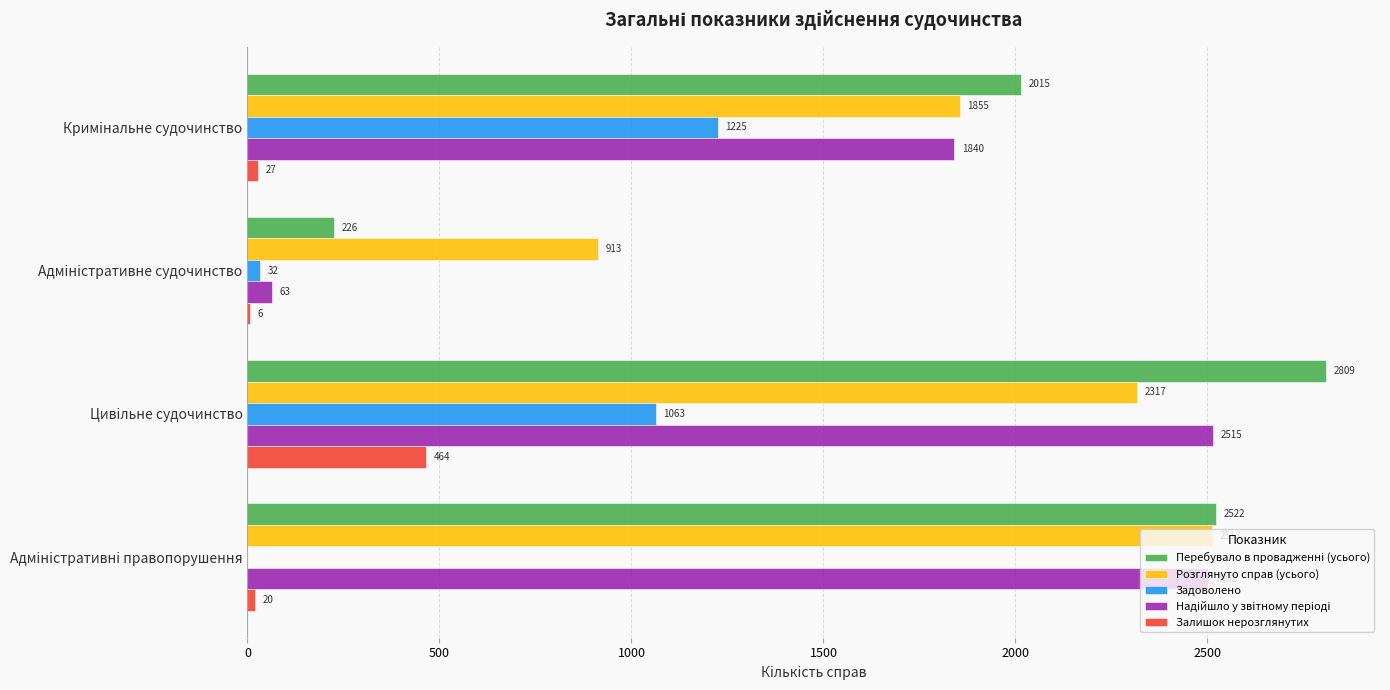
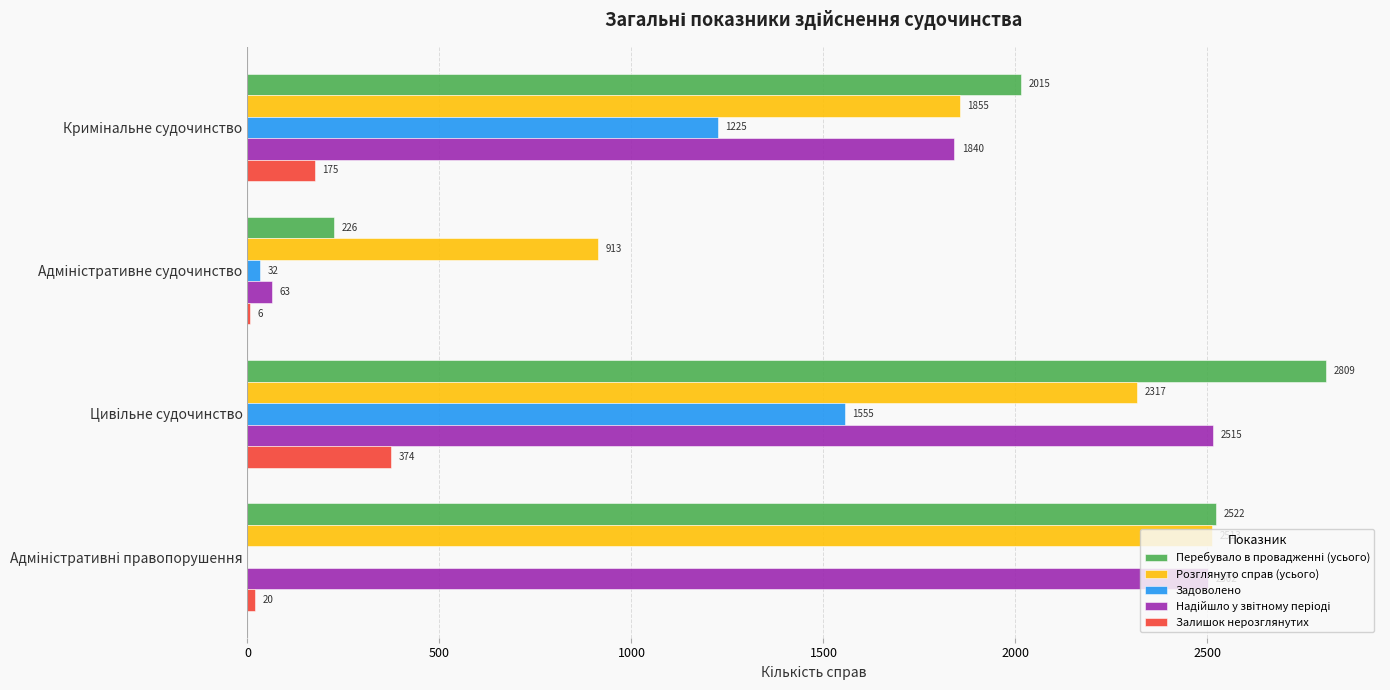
Залишок нерозглянутих, Кримінальне судочинство: 27 -> 175
Задоволено, Цивільне судочинство: 1063 -> 1555
Залишок нерозглянутих, Цивільне судочинство: 464 -> 374
